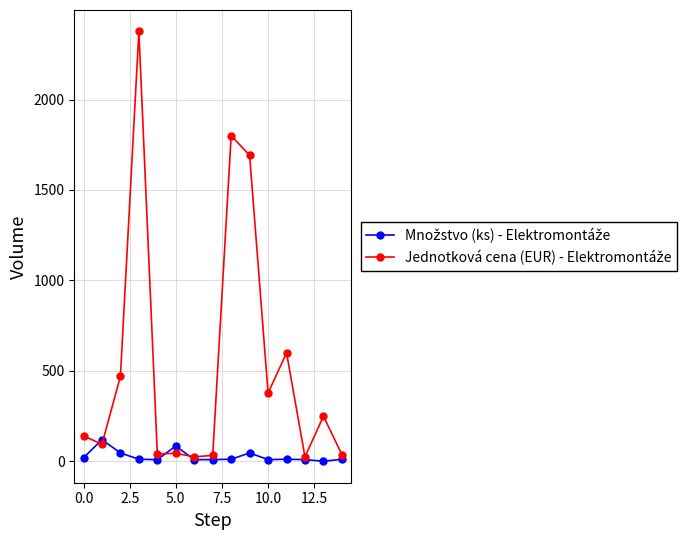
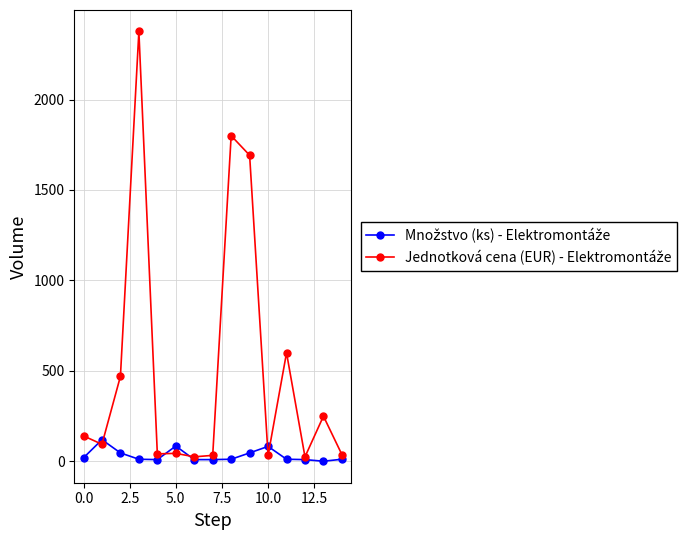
Množstvo (ks) - Elektromontáže, 10.0: 10 -> 80
Jednotková cena (EUR) - Elektromontáže, 10.0: 380 -> 30
